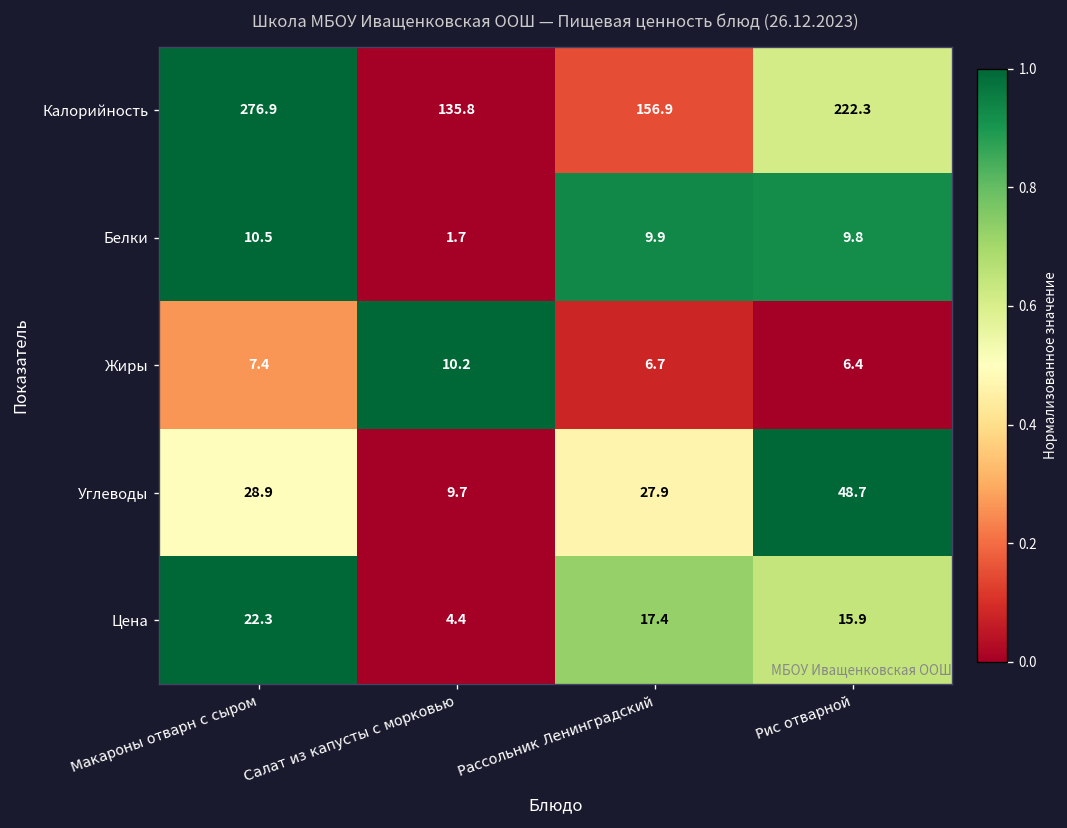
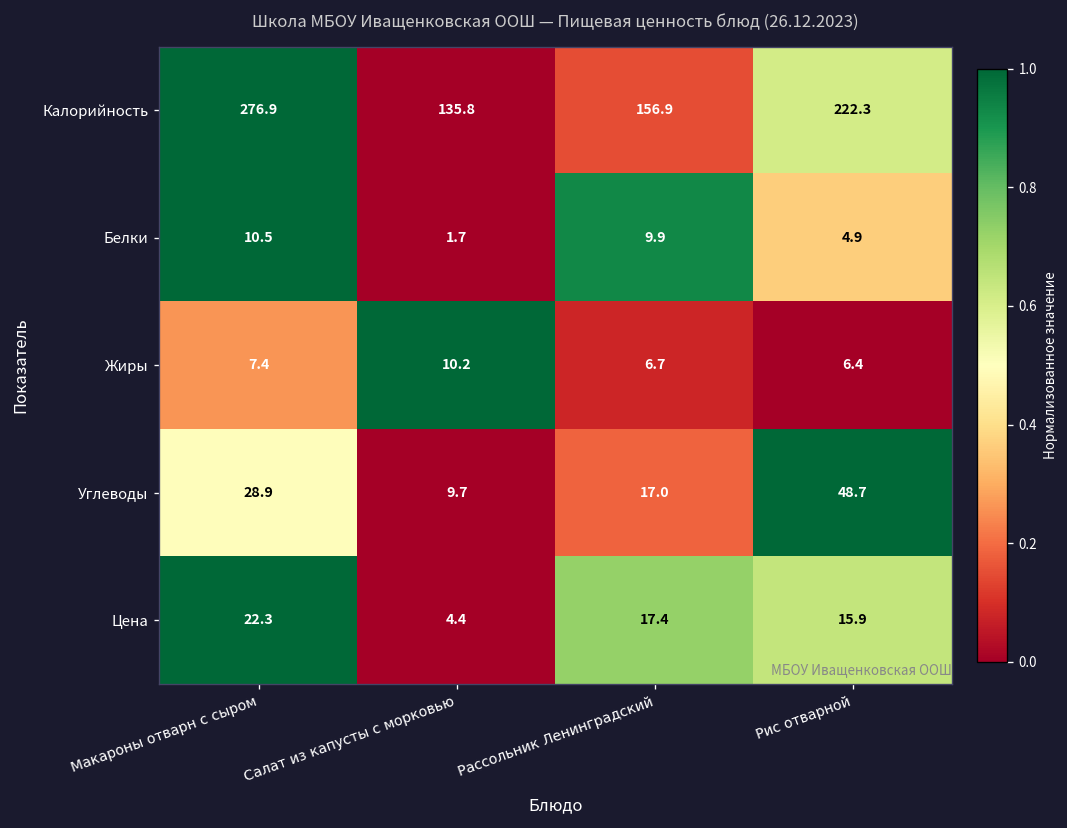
Белки, Рис отварной: 9.8 -> 4.9
Углеводы, Рассольник Ленинградский: 27.9 -> 17.0
